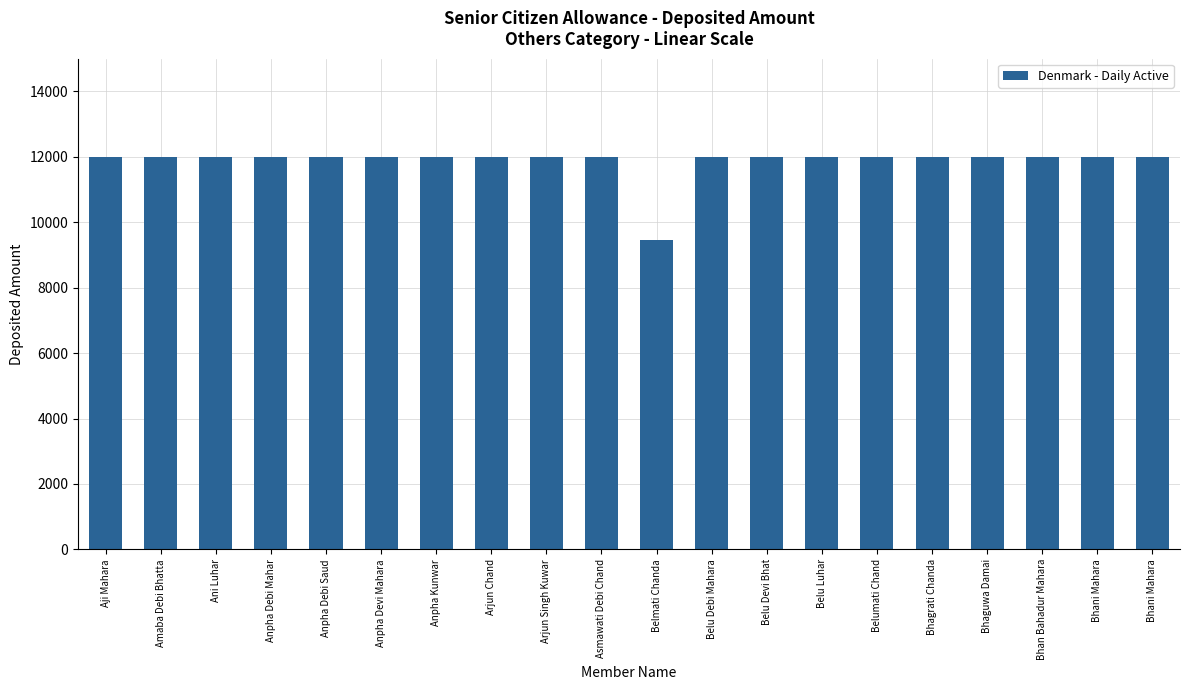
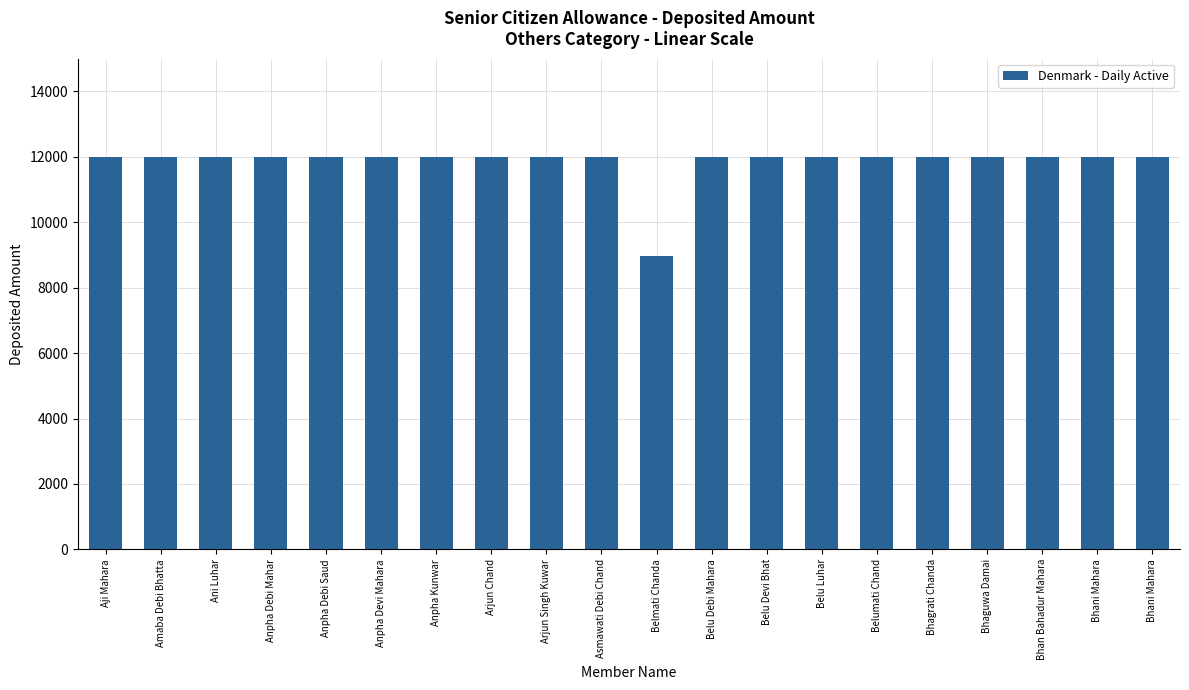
Belmati Chanda: 9500 -> 9000
